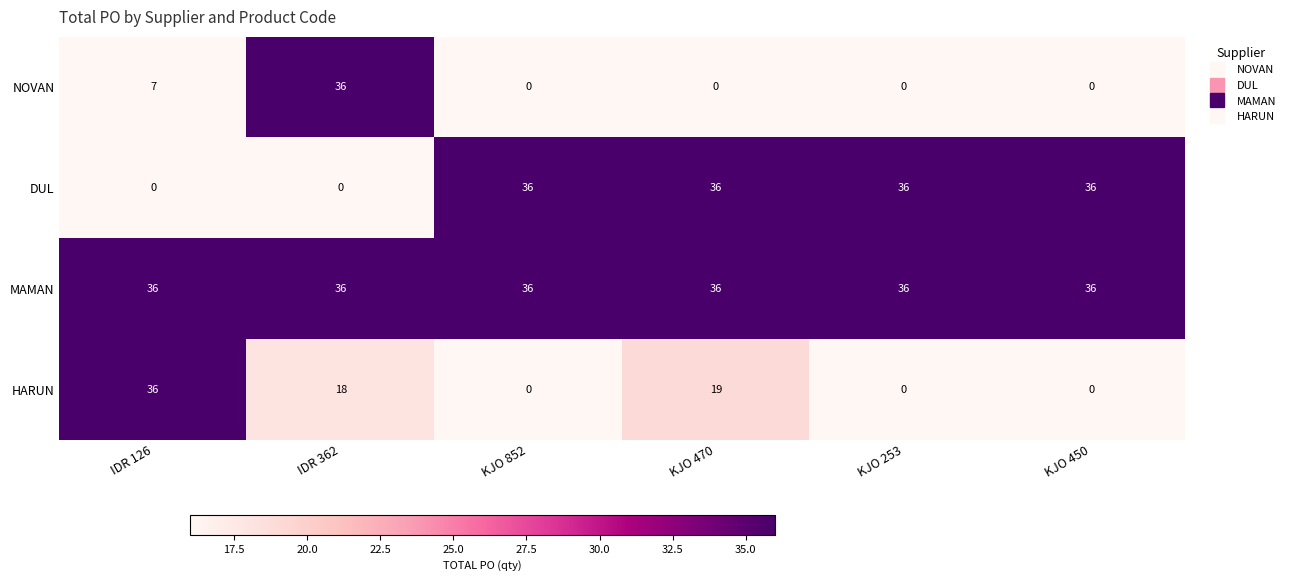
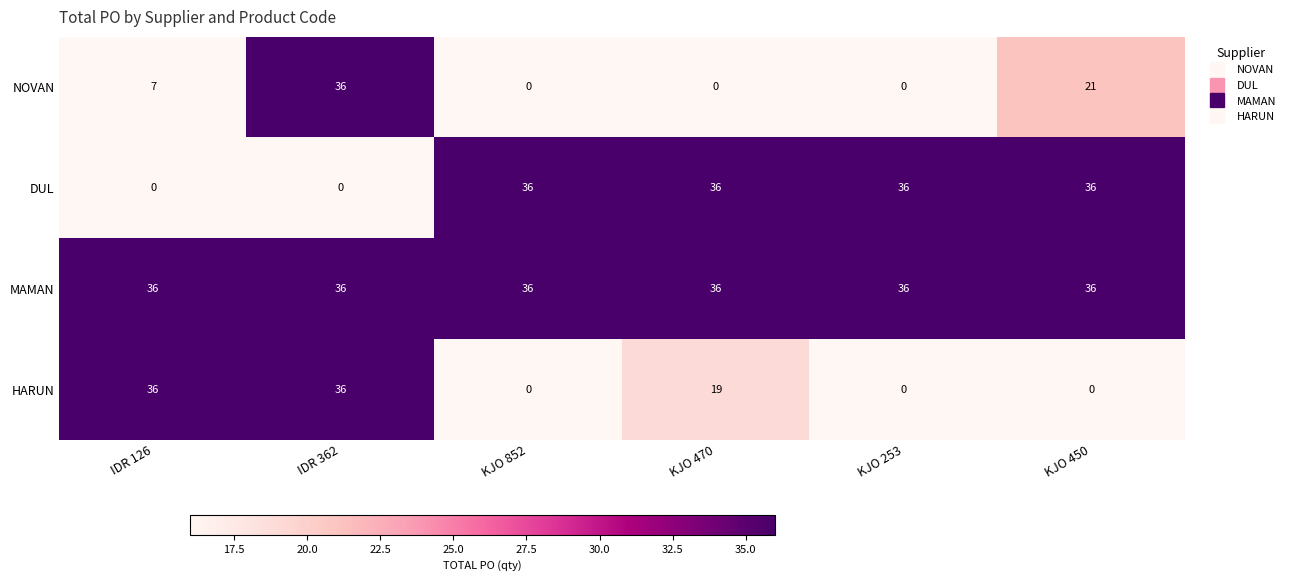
NOVAN, KJO 450: 0 -> 21
HARUN, IDR 362: 18 -> 36
